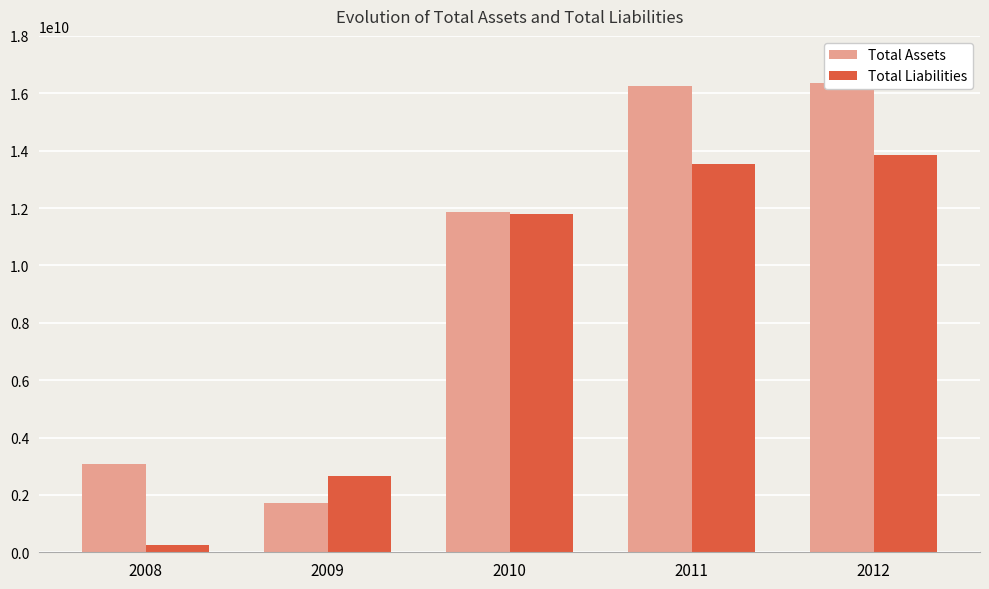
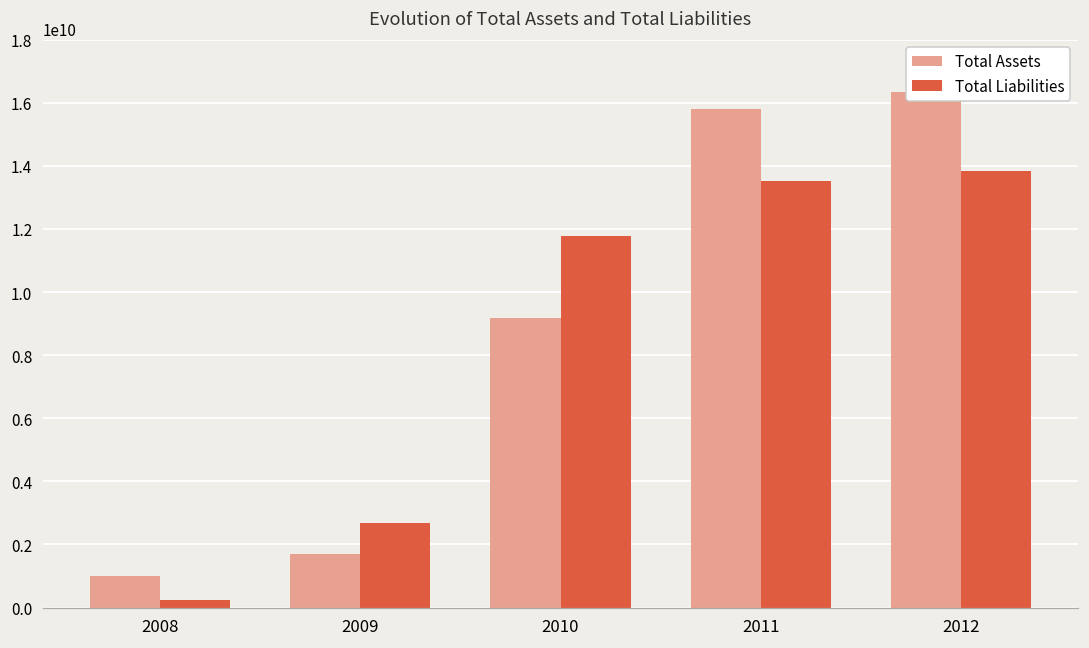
Total Assets, 2008: 3100000000 -> 1000000000
Total Assets, 2010: 11900000000 -> 9200000000
Total Assets, 2011: 16300000000 -> 15800000000
